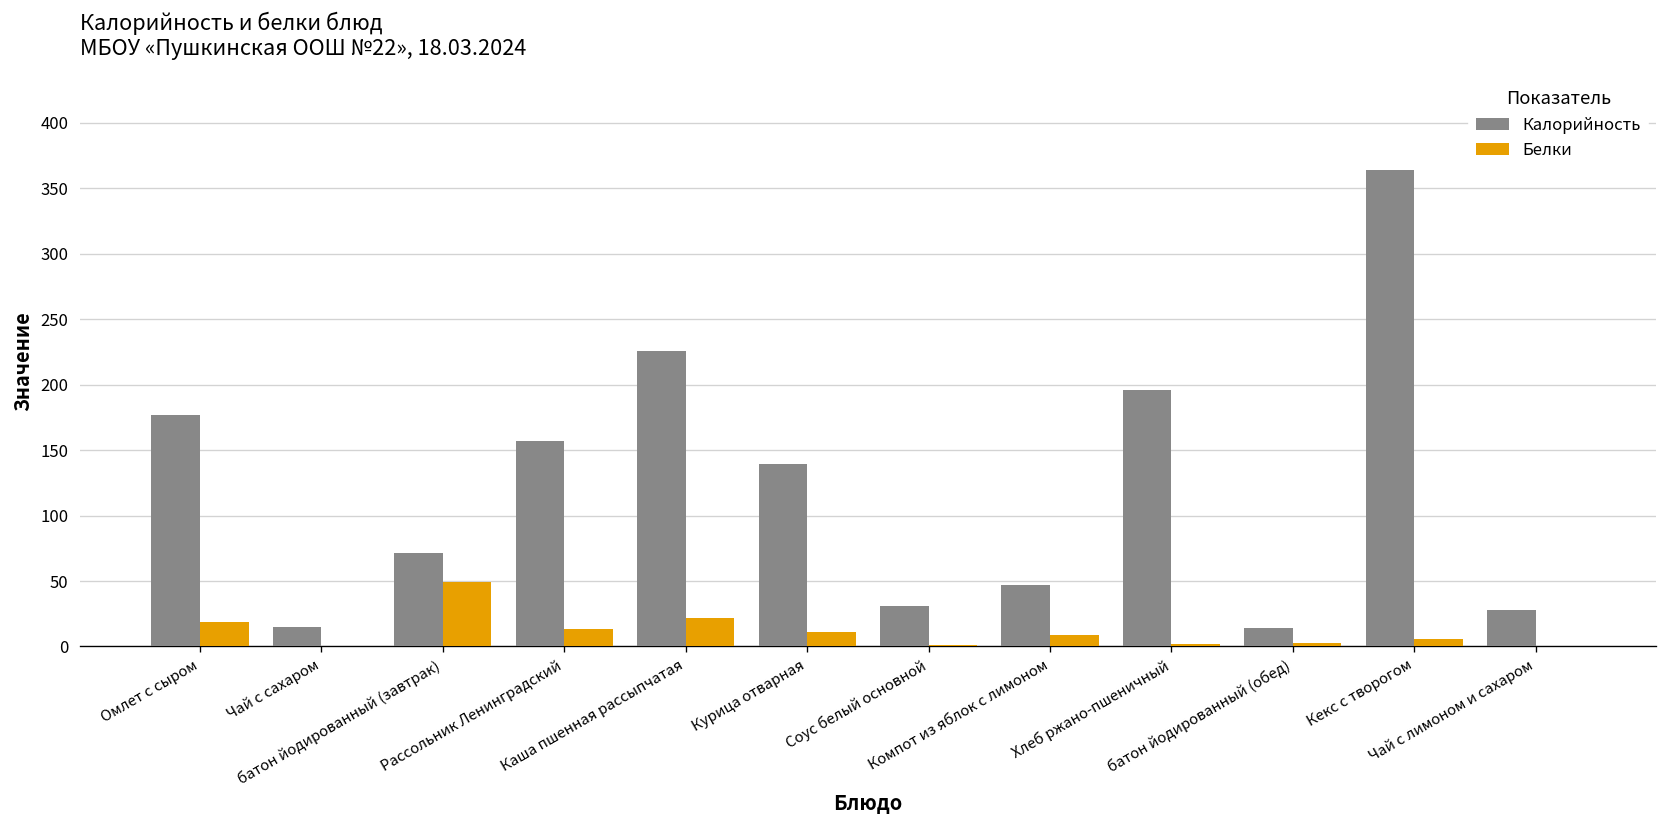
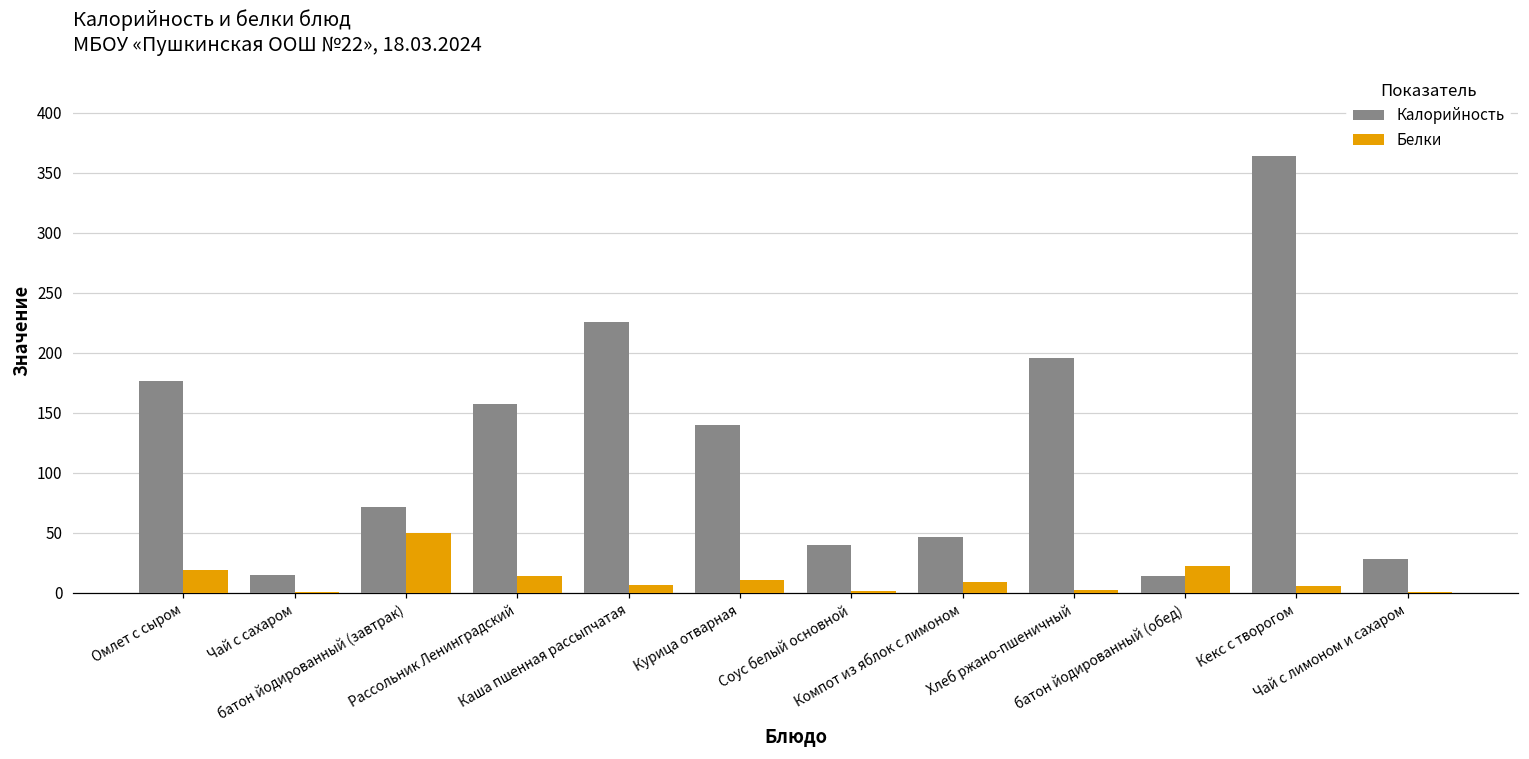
Белки, Каша пшенная рассыпчатая: 21 -> 6
Калорийность, Соус белый основной: 31 -> 40
Белки, батон йодированный (обед): 2 -> 22
